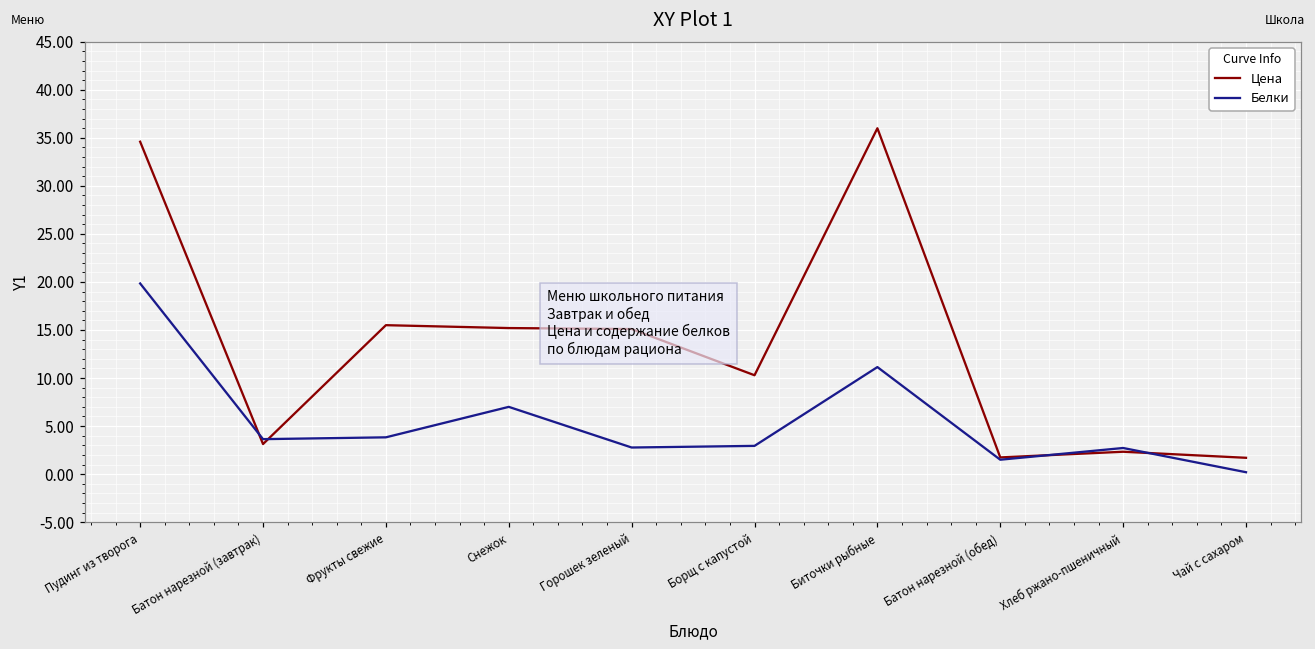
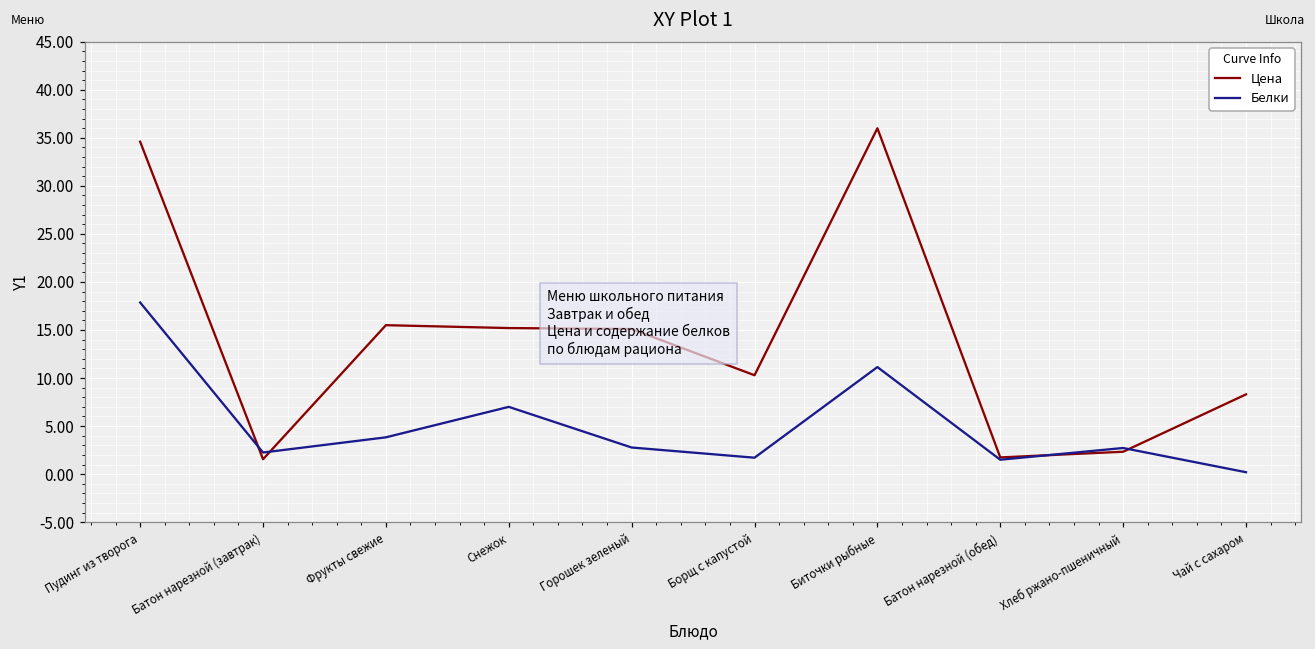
Белки, Пудинг из творога: 20 -> 18
Цена, Батон нарезной (завтрак): 3 -> 2
Белки, Батон нарезной (завтрак): 4 -> 2
Белки, Борщ с капустой: 3 -> 2
Цена, Чай с сахаром: 2 -> 8
